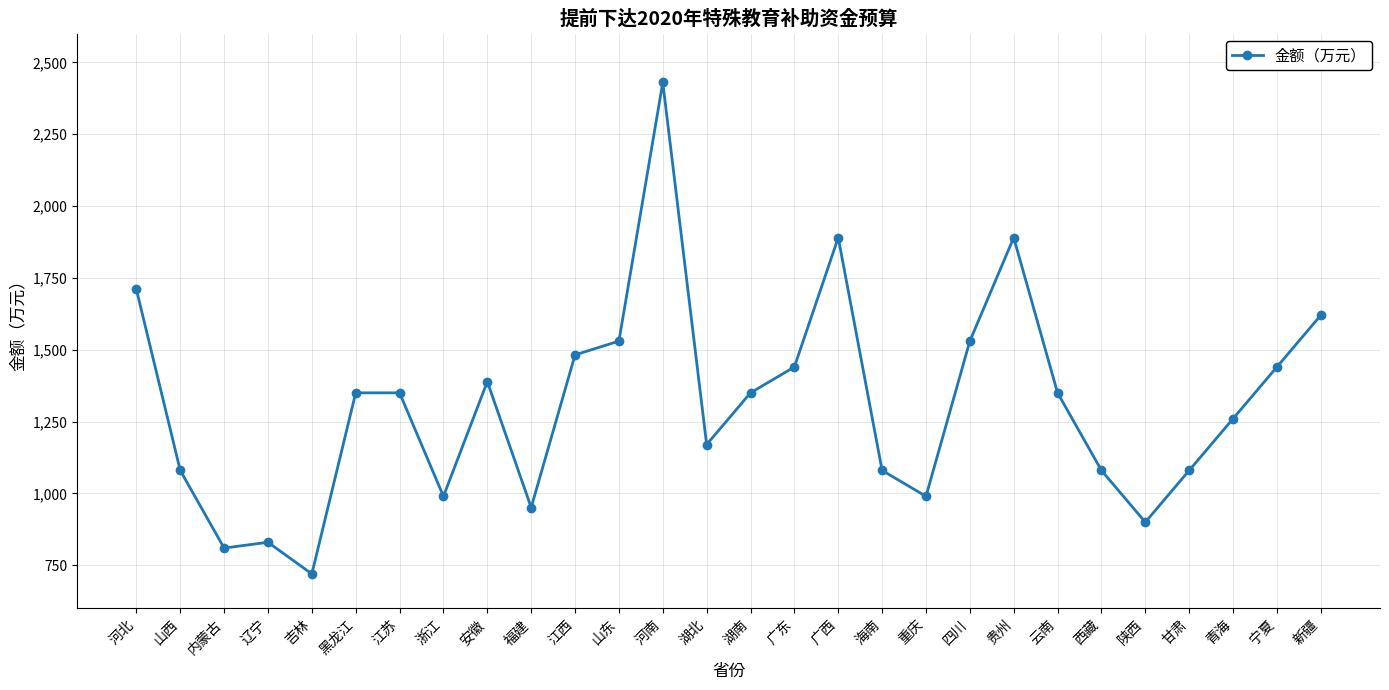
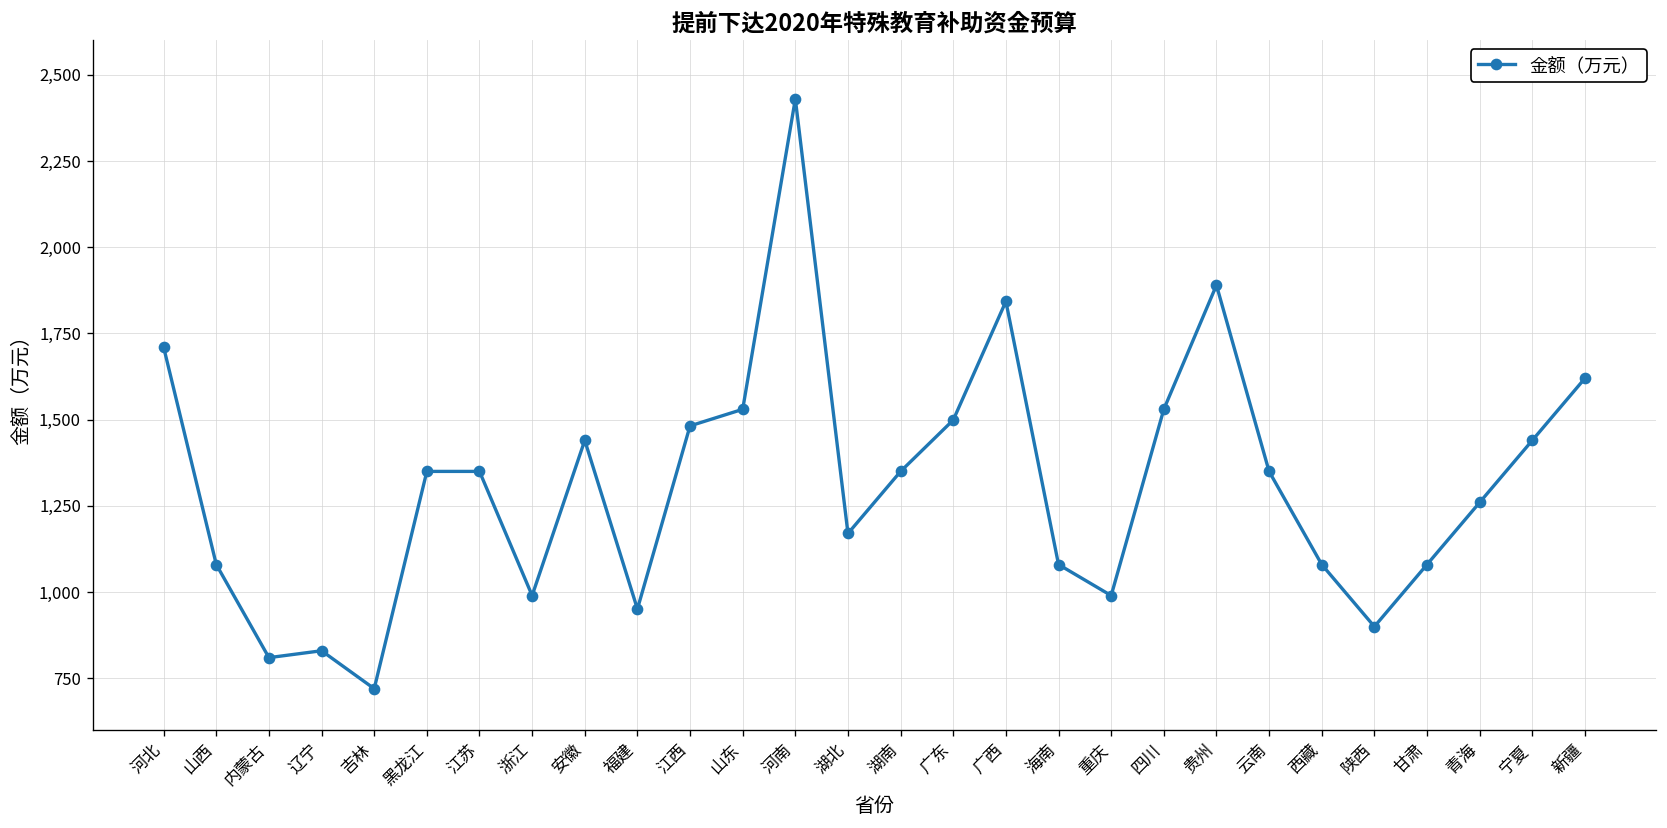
安徽: 1,390 -> 1,440
广东: 1,440 -> 1,500
广西: 1,890 -> 1,840
